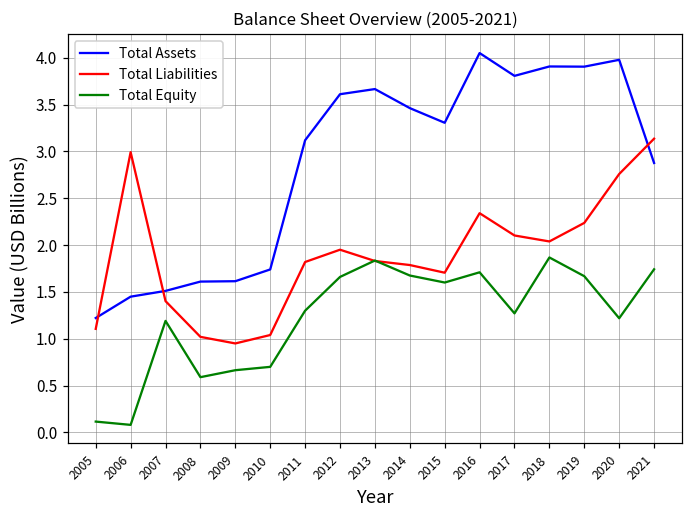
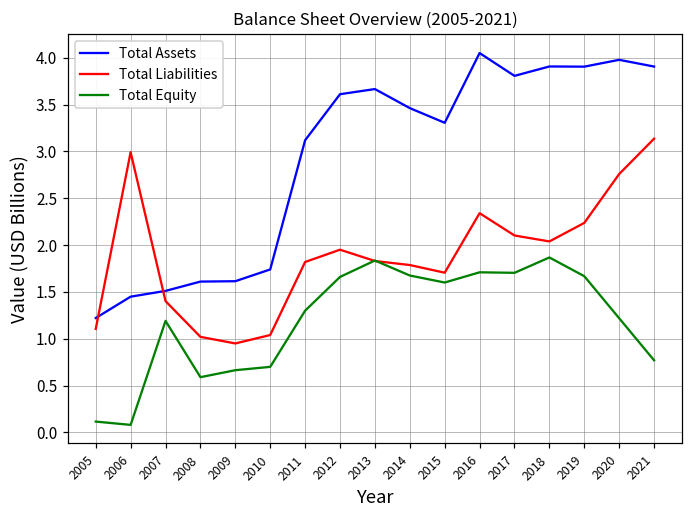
Total Equity, 2017: 1.3 -> 1.7
Total Assets, 2021: 2.9 -> 3.9
Total Equity, 2021: 1.7 -> 0.8
